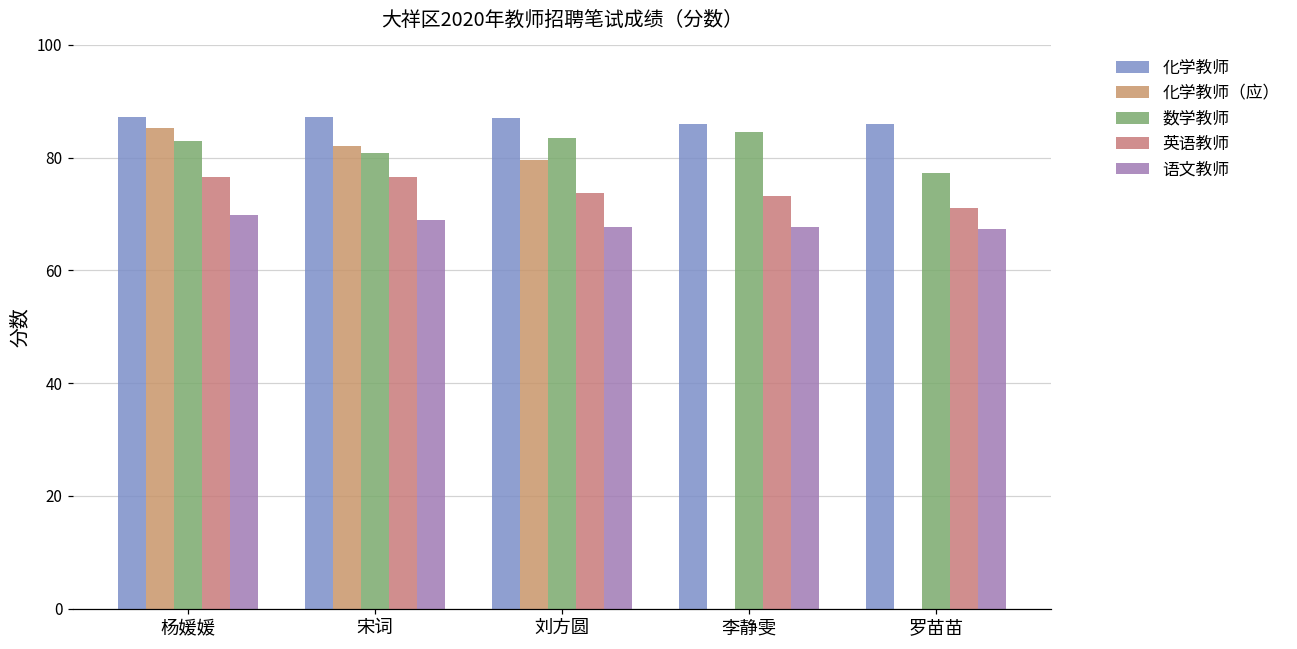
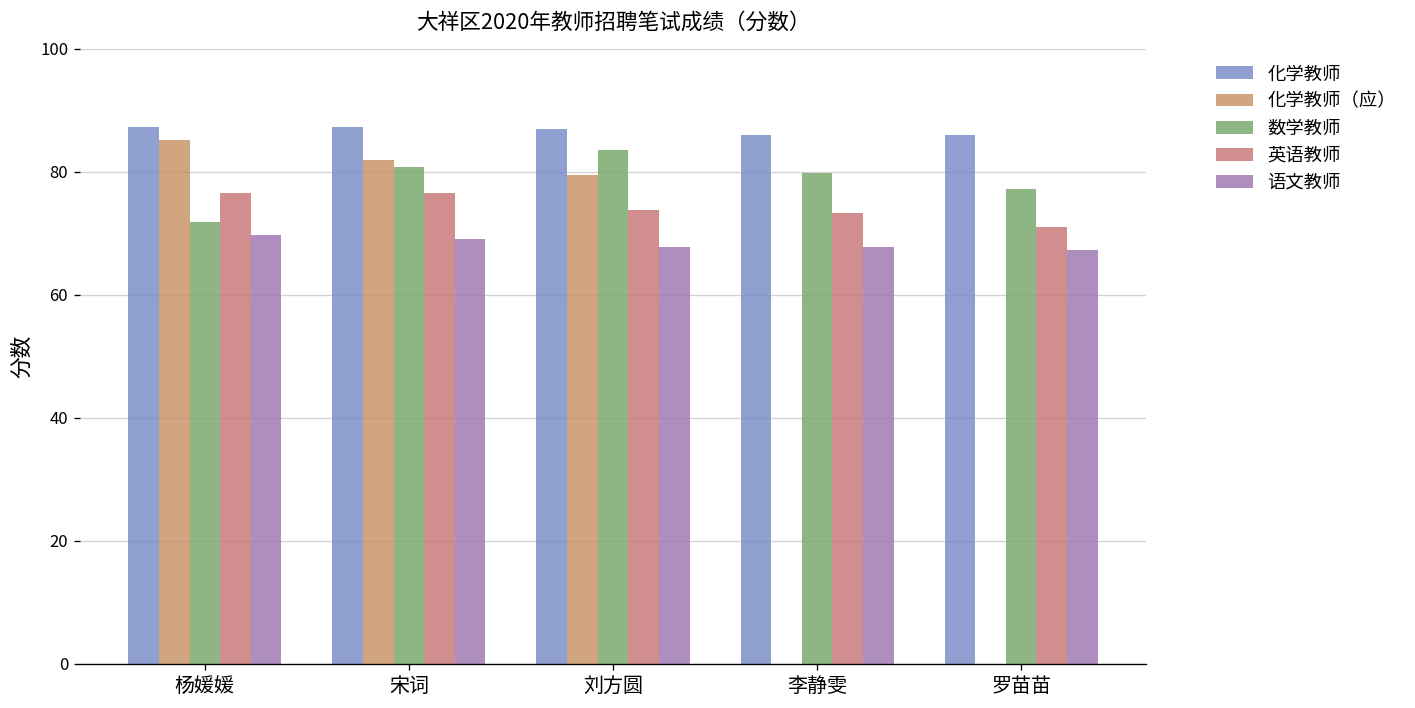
数学教师, 杨媛媛: 83 -> 72
数学教师, 李静雯: 85 -> 80
